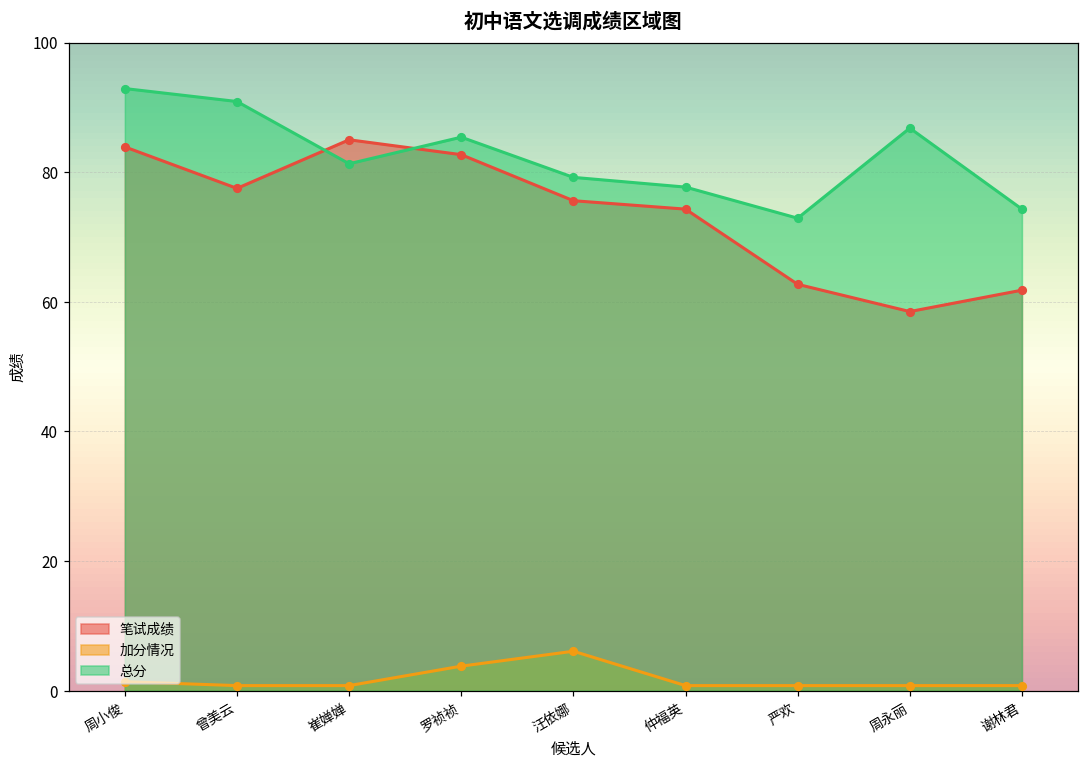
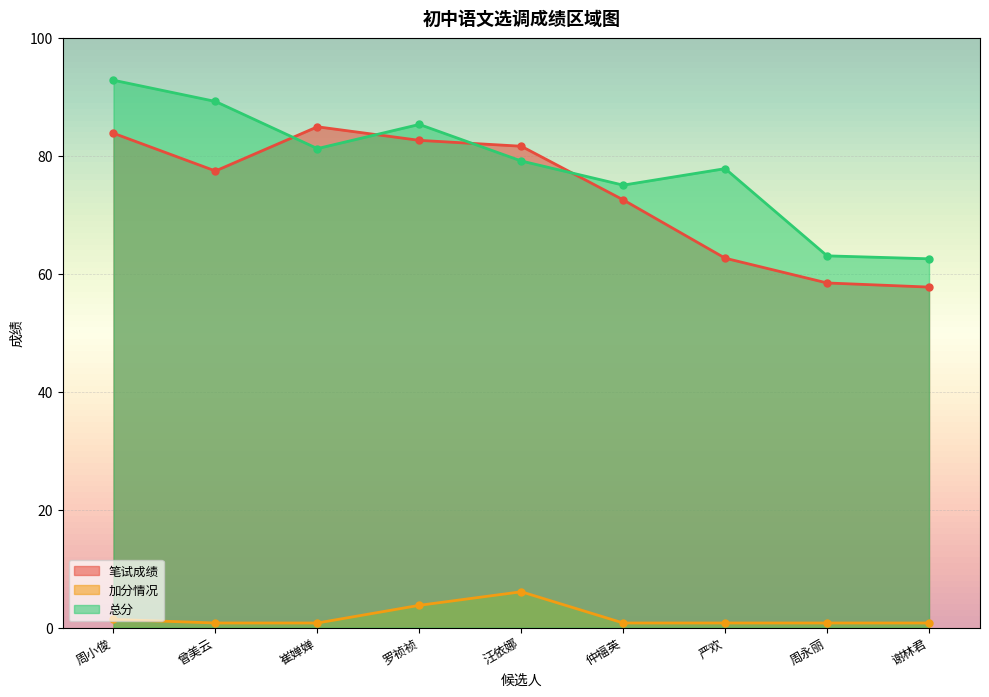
总分, 曾美云: 91 -> 89
笔试成绩, 汪依娜: 76 -> 82
笔试成绩, 仲福英: 74 -> 73
总分, 仲福英: 78 -> 75
总分, 严欢: 73 -> 78
总分, 周永丽: 87 -> 63
笔试成绩, 谢林君: 62 -> 58
总分, 谢林君: 74 -> 63
